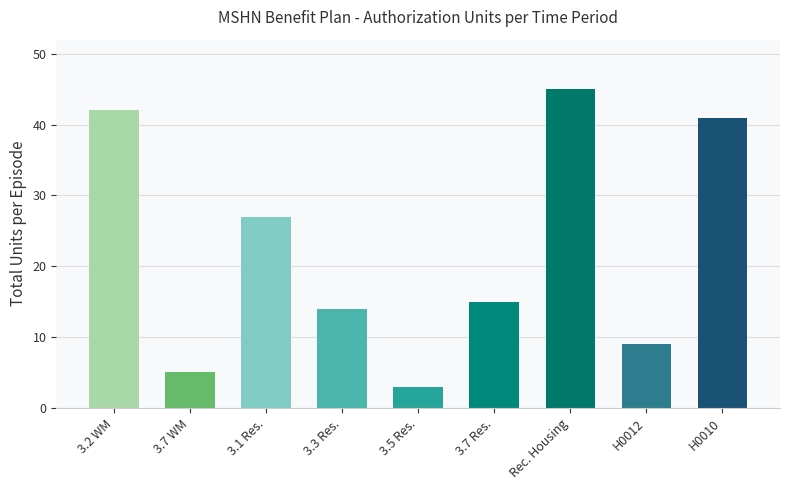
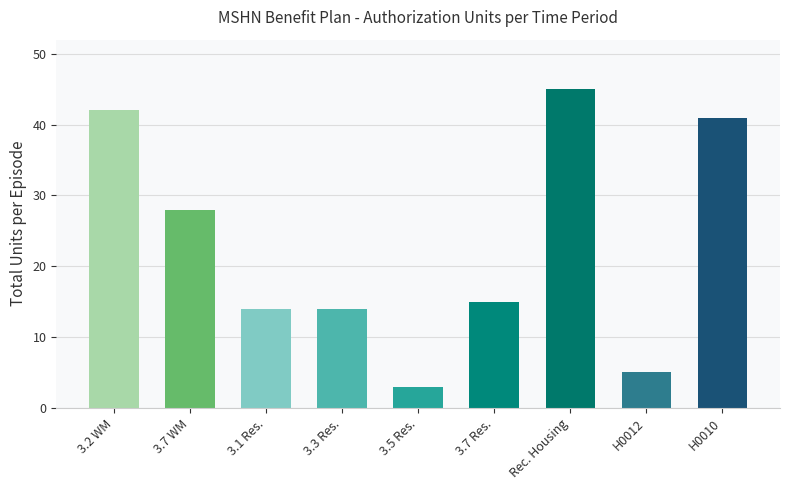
3.7 WM: 5 -> 28
3.1 Res.: 27 -> 14
H0012: 9 -> 5
